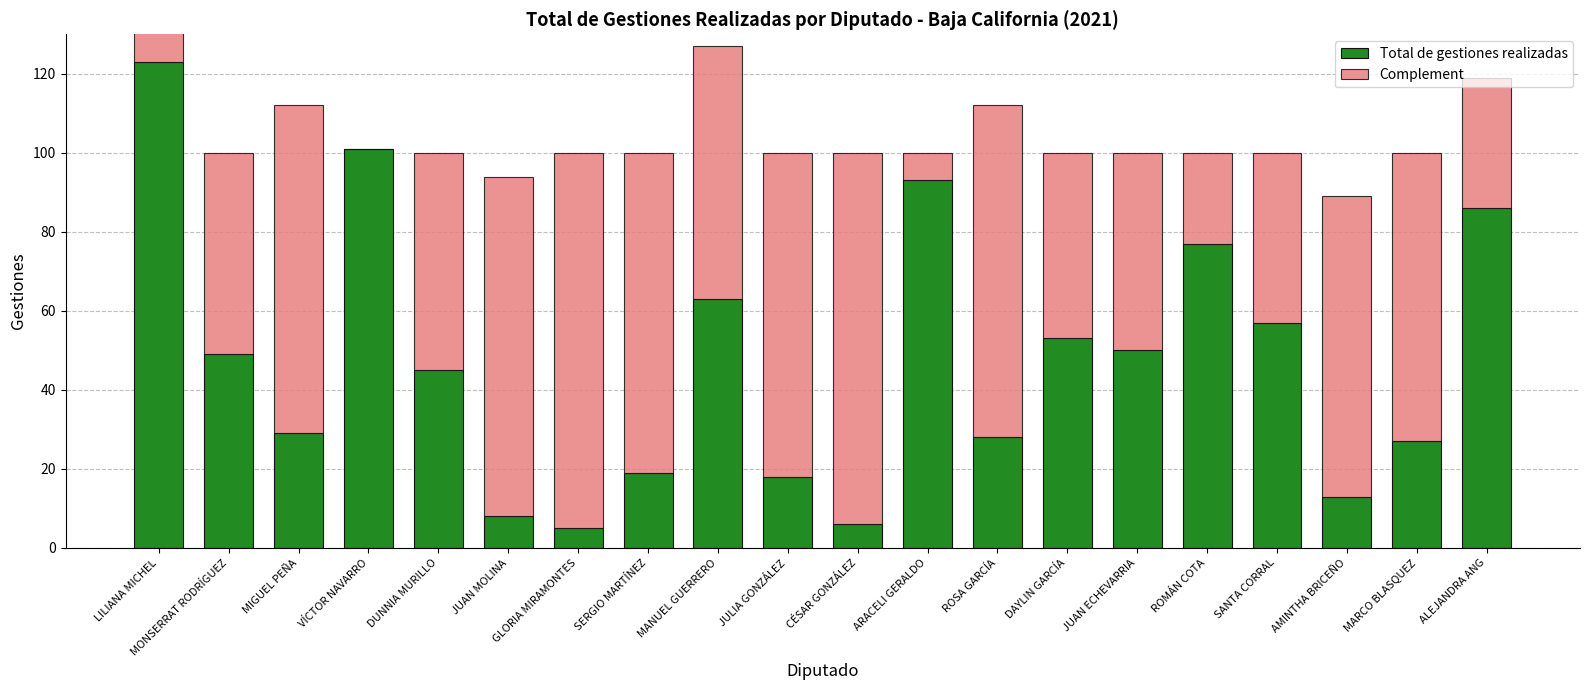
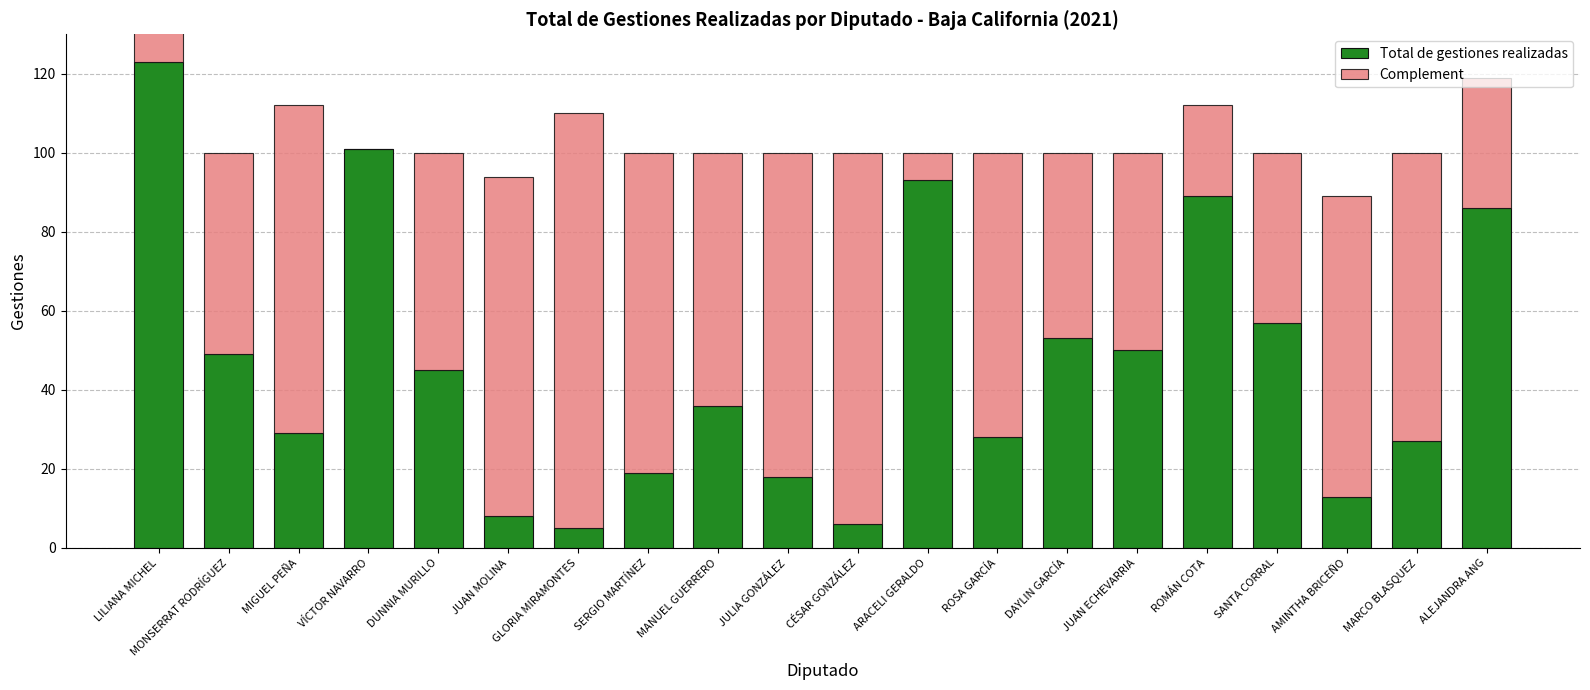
Complement, GLORIA MIRAMONTES: 95 -> 105
Total de gestiones realizadas, MANUEL GUERRERO: 63 -> 36
Complement, ROSA GARCÍA: 84 -> 72
Total de gestiones realizadas, ROMÁN COTA: 77 -> 89
